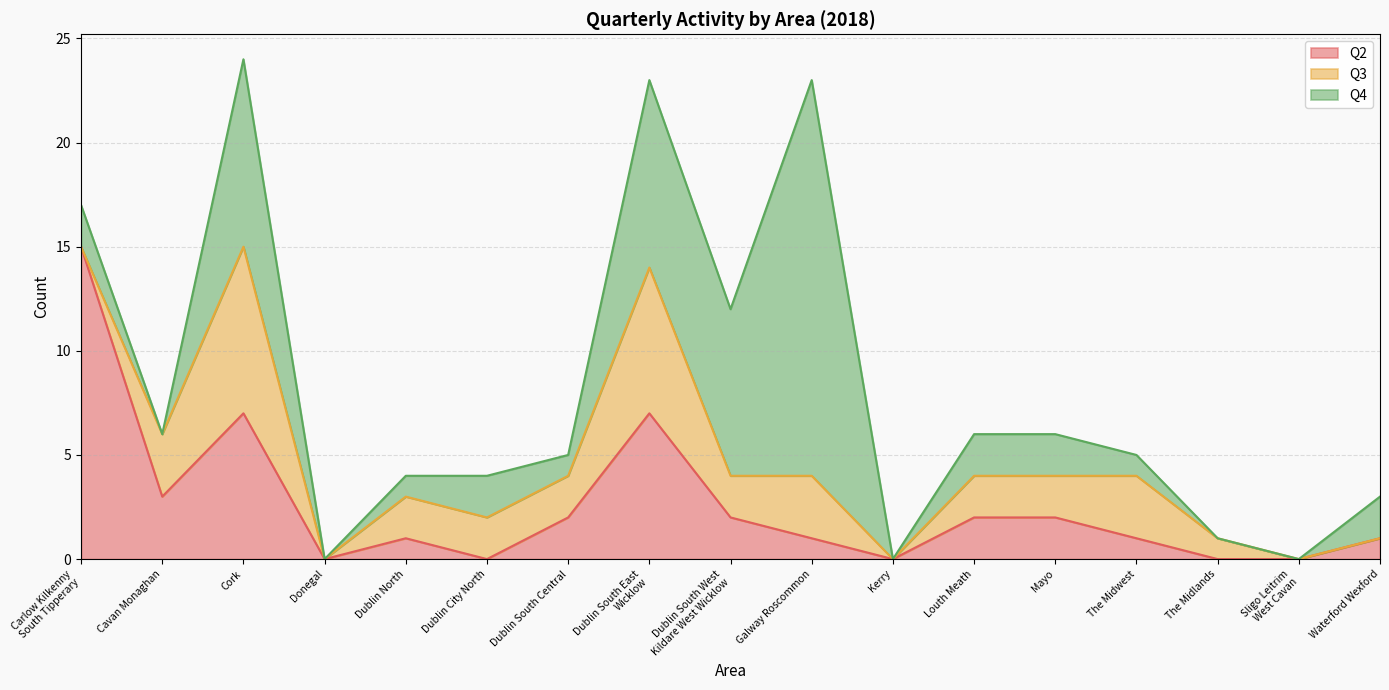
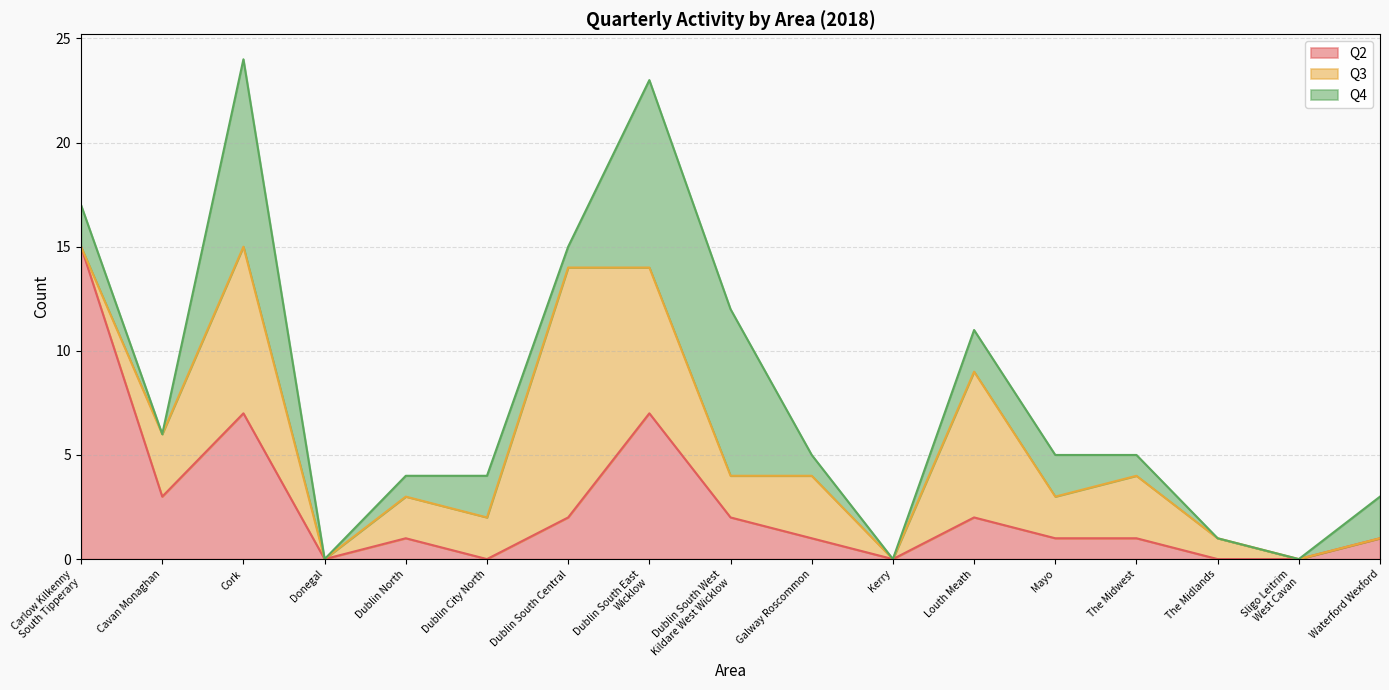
Q3, Dublin South Central: 2 -> 12
Q4, Galway Roscommon: 19 -> 1
Q3, Louth Meath: 2 -> 7
Q2, Mayo: 2 -> 1
